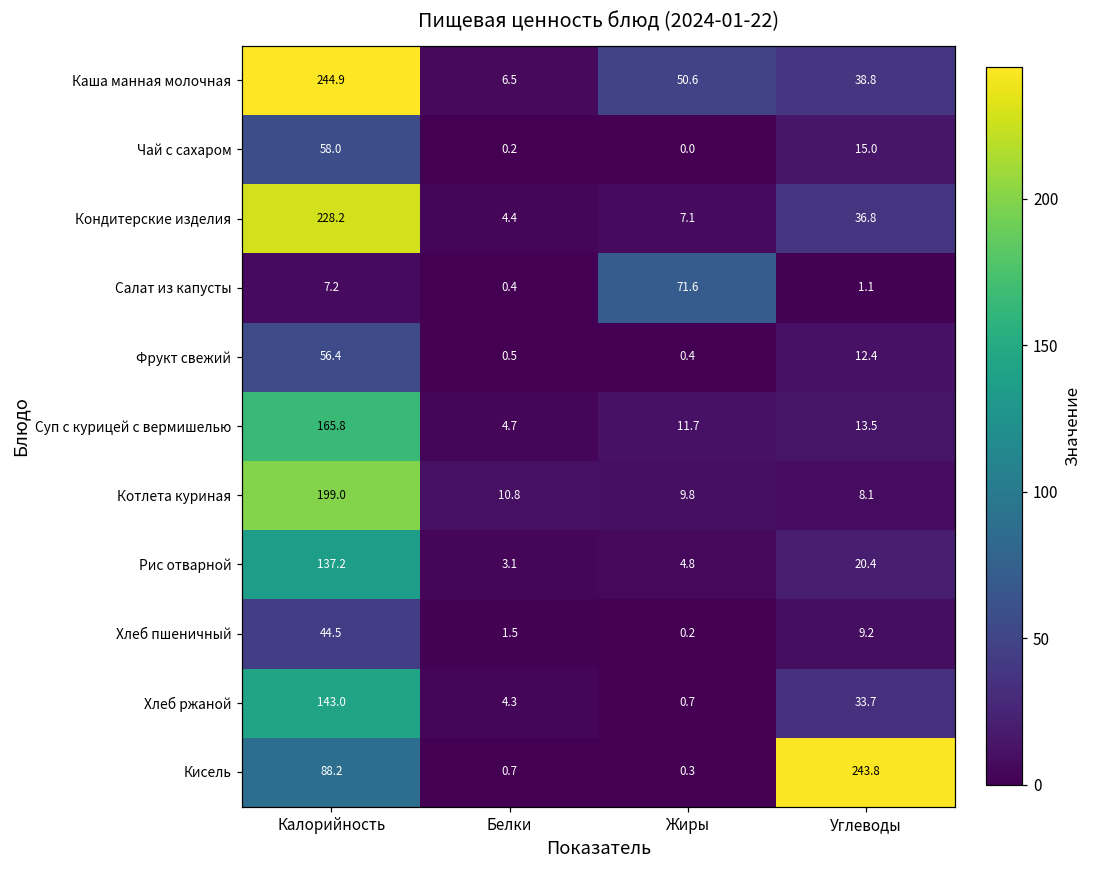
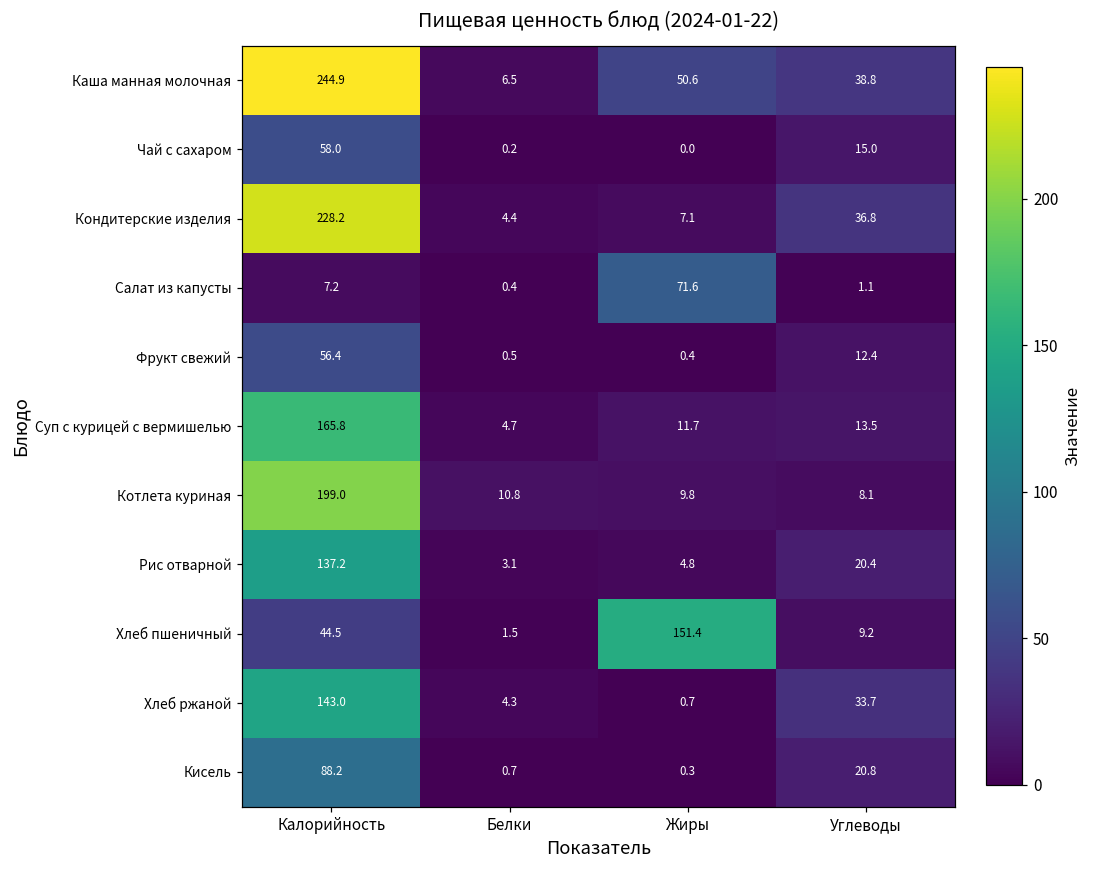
Хлеб пшеничный, Жиры: 0.2 -> 151.4
Кисель, Углеводы: 243.8 -> 20.8
